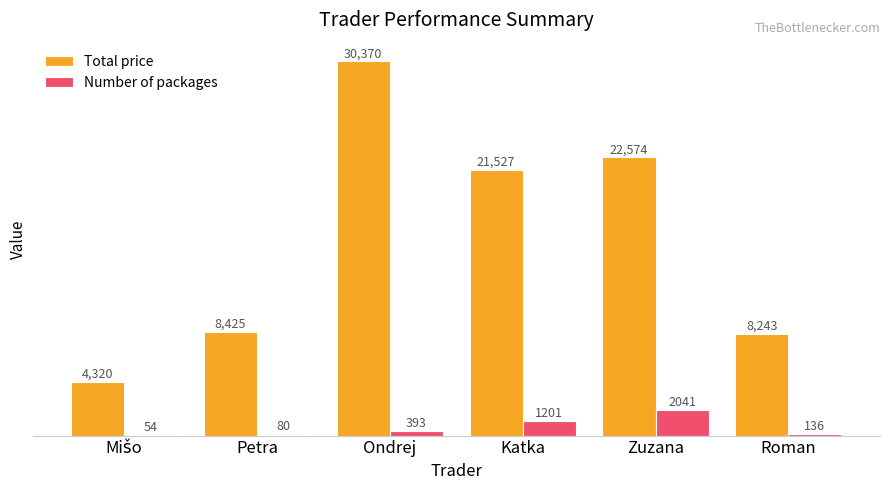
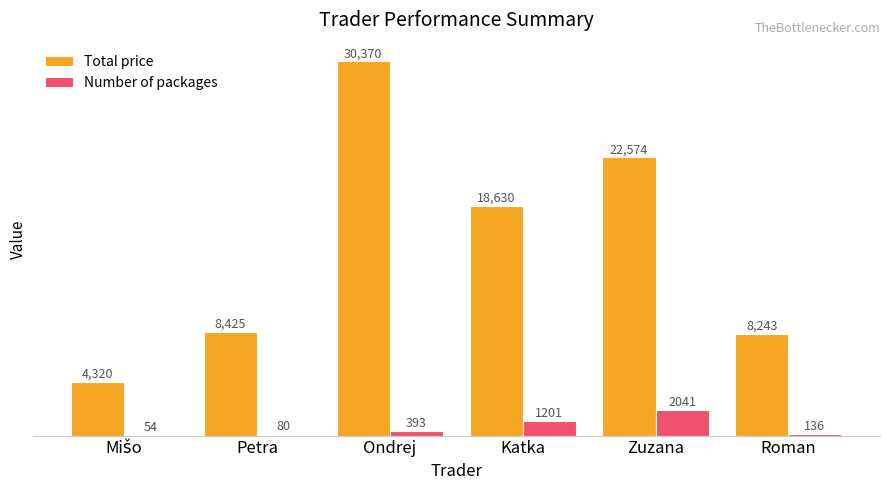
Total price, Katka: 21,527 -> 18,630
